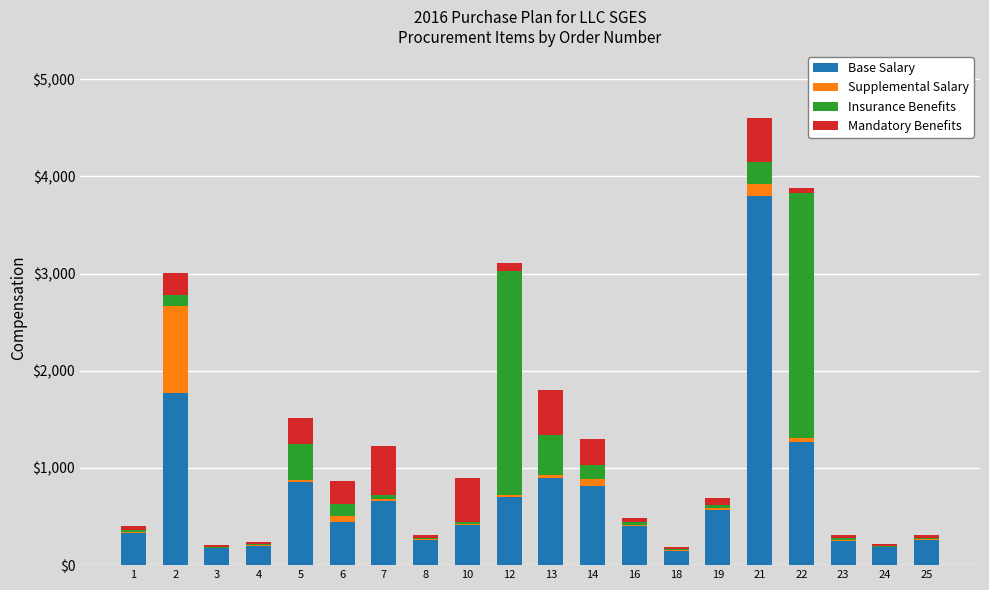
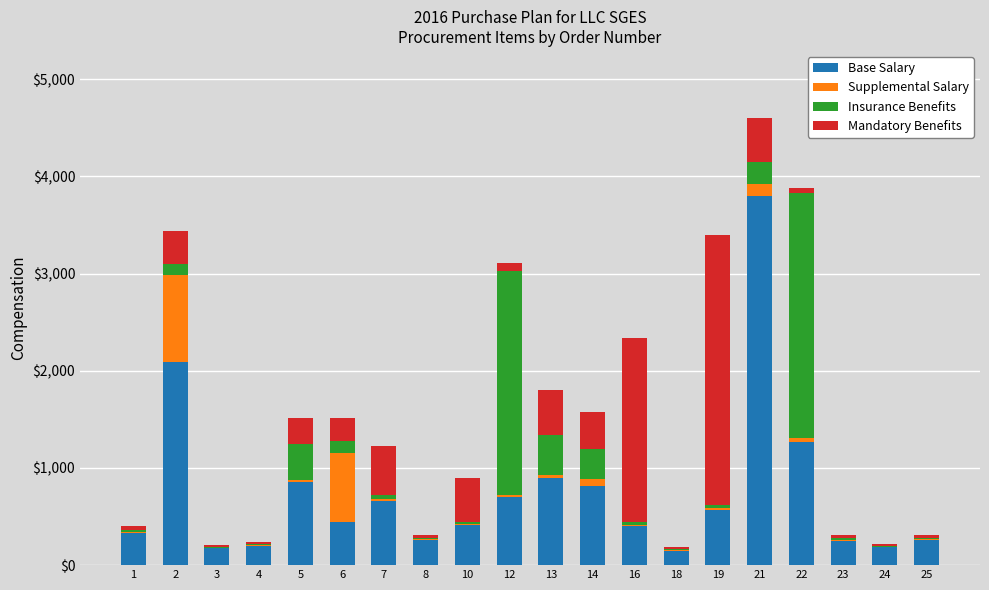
Base Salary, 2: $1,800 -> $2,100
Mandatory Benefits, 2: $200 -> $300
Supplemental Salary, 6: $100 -> $700
Insurance Benefits, 14: $100 -> $300
Mandatory Benefits, 14: $300 -> $400
Mandatory Benefits, 16: $0 -> $1,900
Mandatory Benefits, 19: $100 -> $2,800
